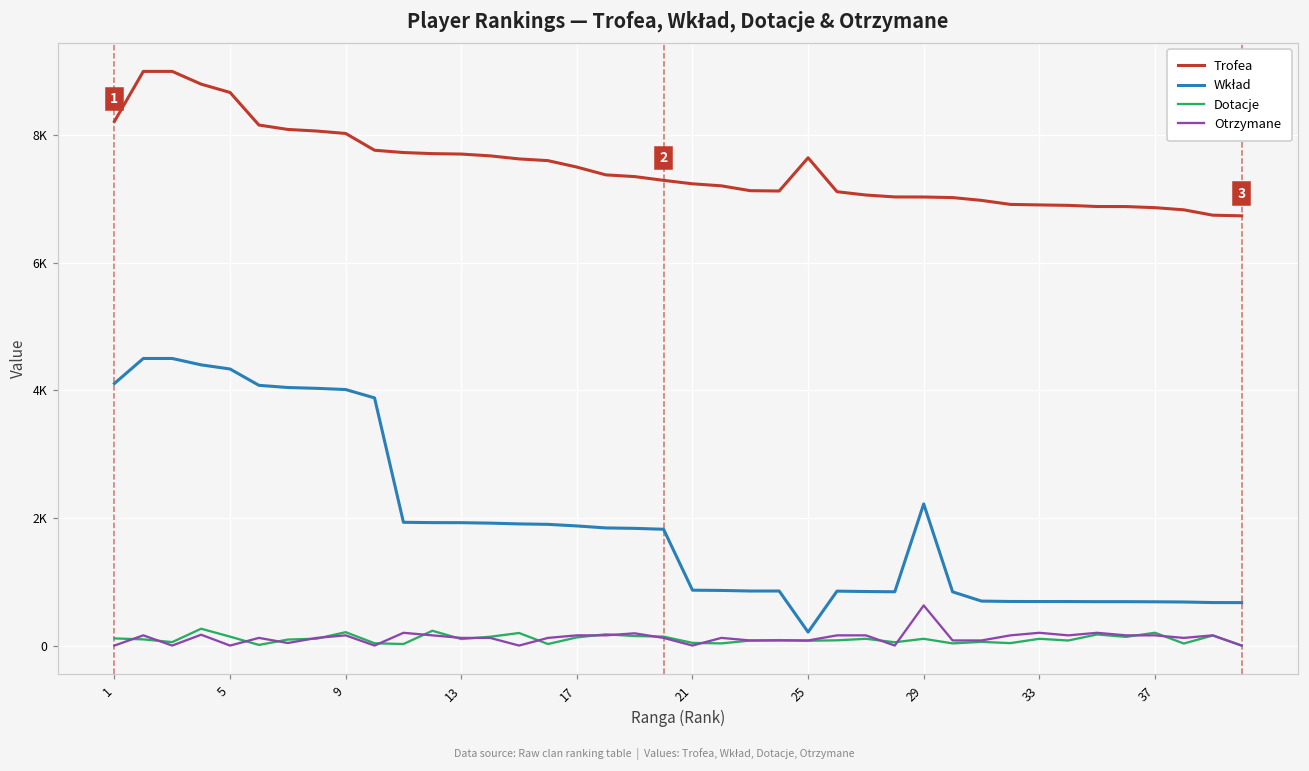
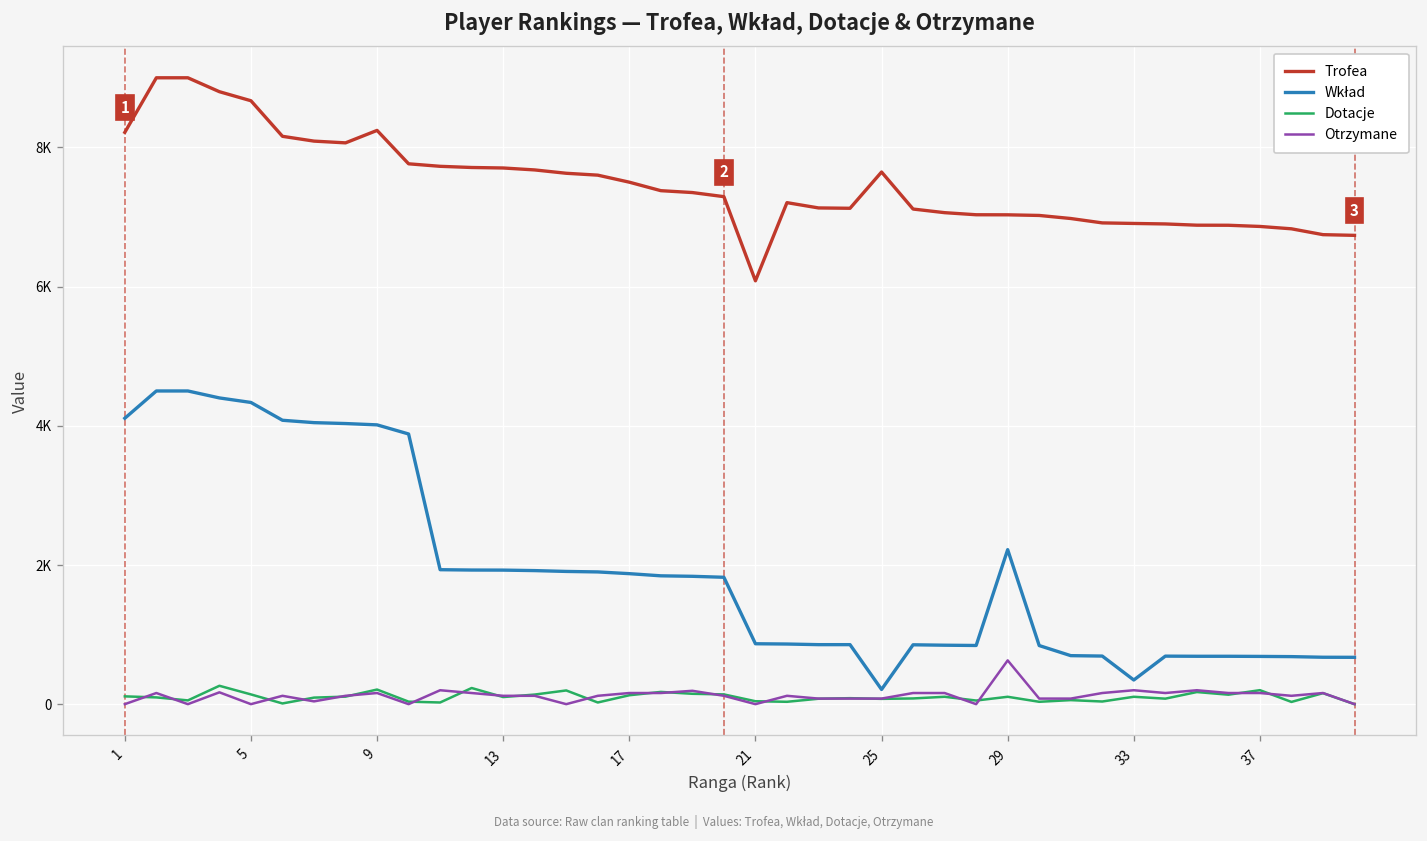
Trofea, 9: 8000 -> 8200
Trofea, 21: 7200 -> 6100
Wkład, 33: 700 -> 300
